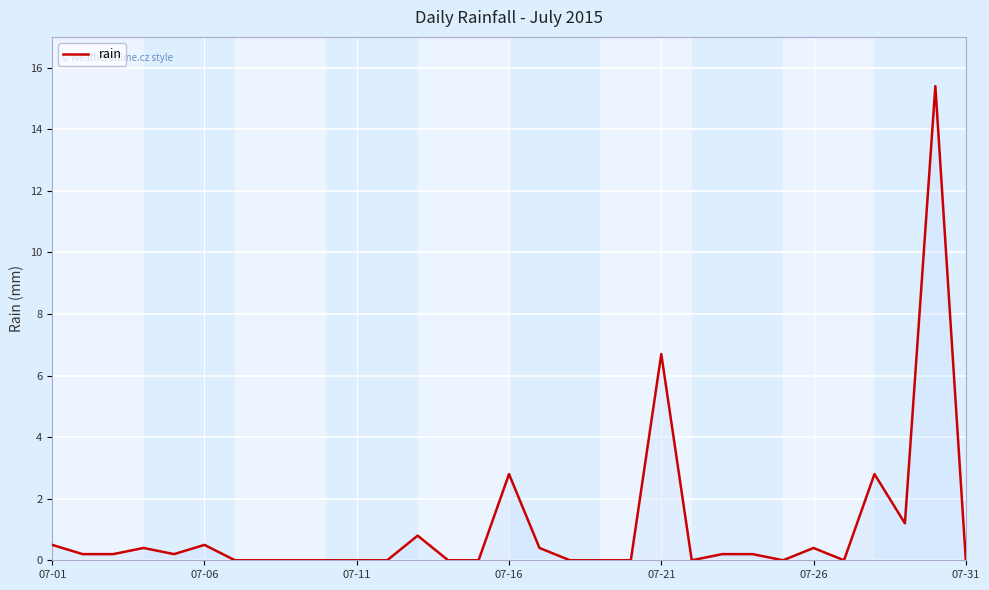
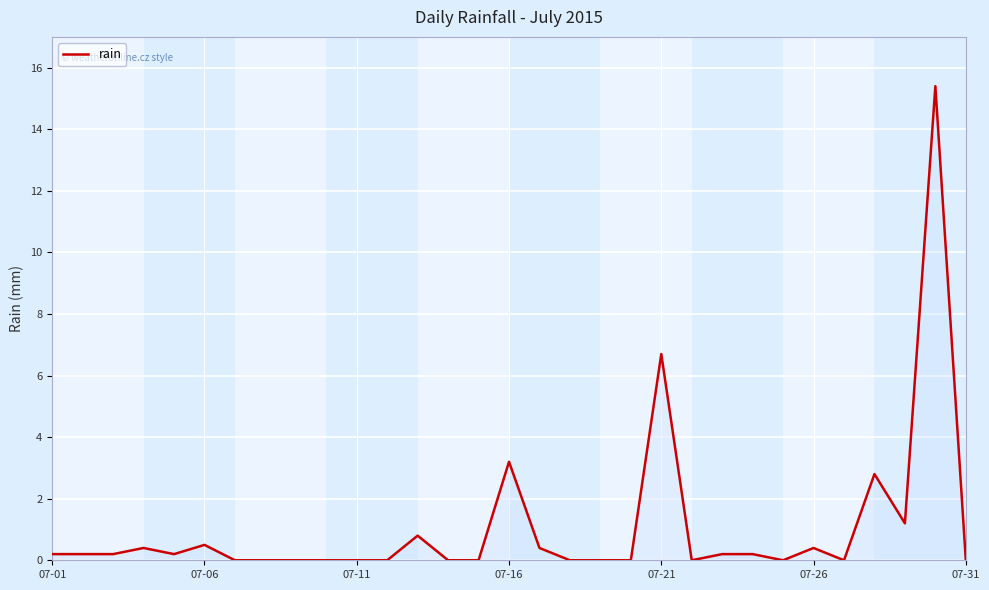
07-01: 0.5 -> 0.2
07-16: 2.8 -> 3.2
